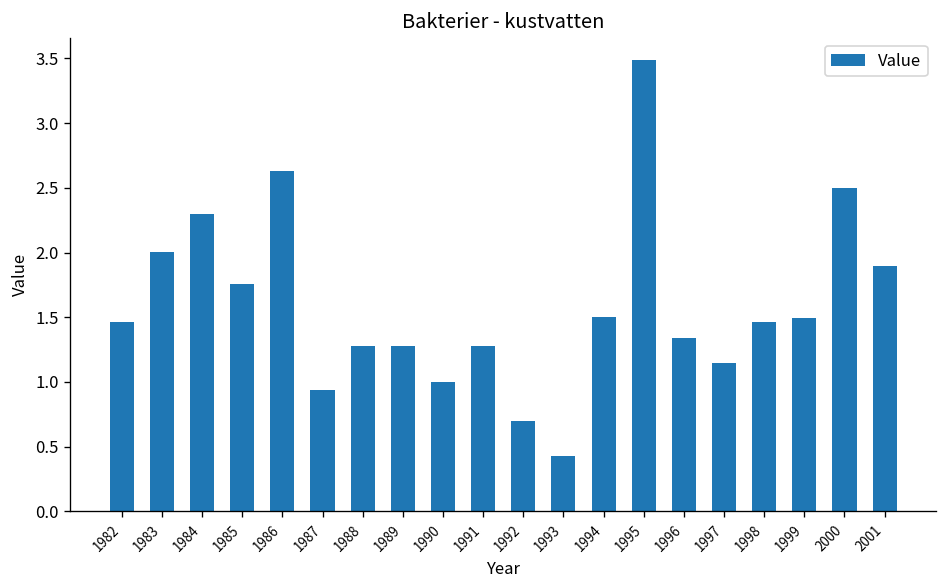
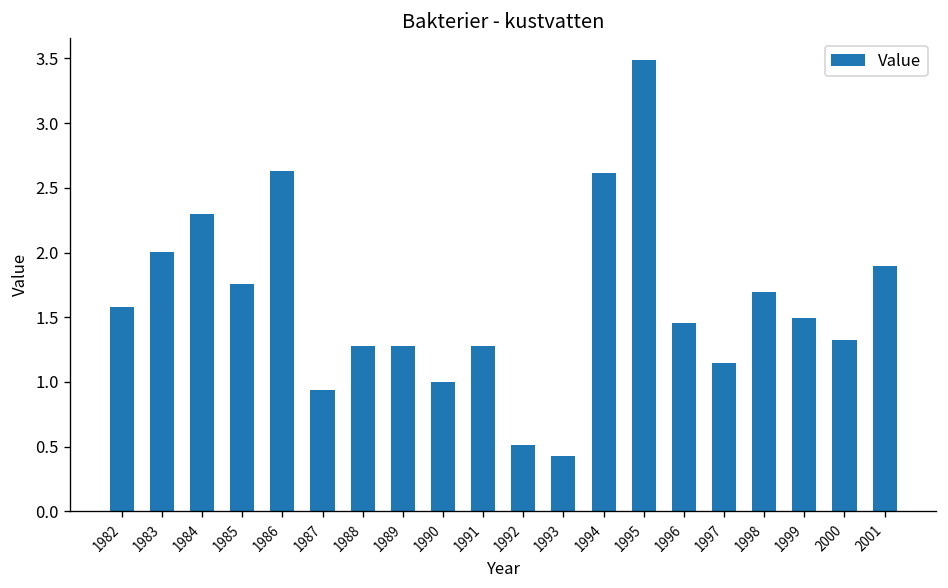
1982: 1.46 -> 1.58
1992: 0.70 -> 0.51
1994: 1.51 -> 2.62
1996: 1.34 -> 1.46
1998: 1.46 -> 1.69
2000: 2.50 -> 1.32
